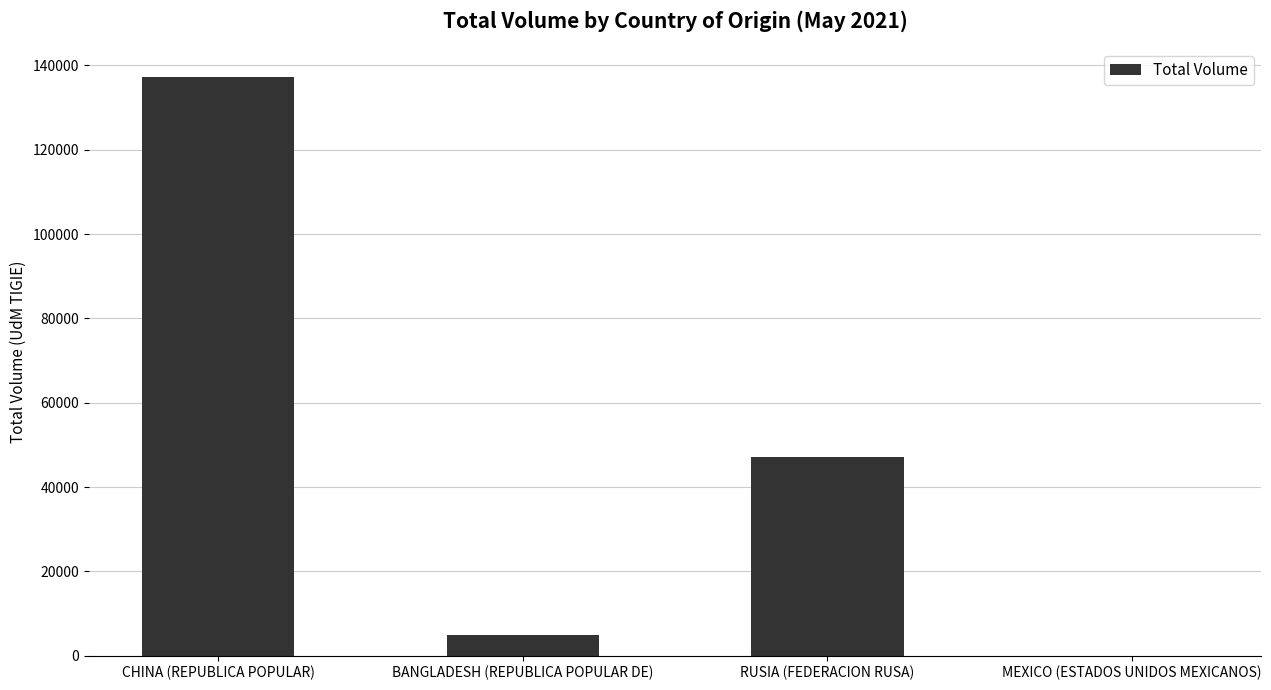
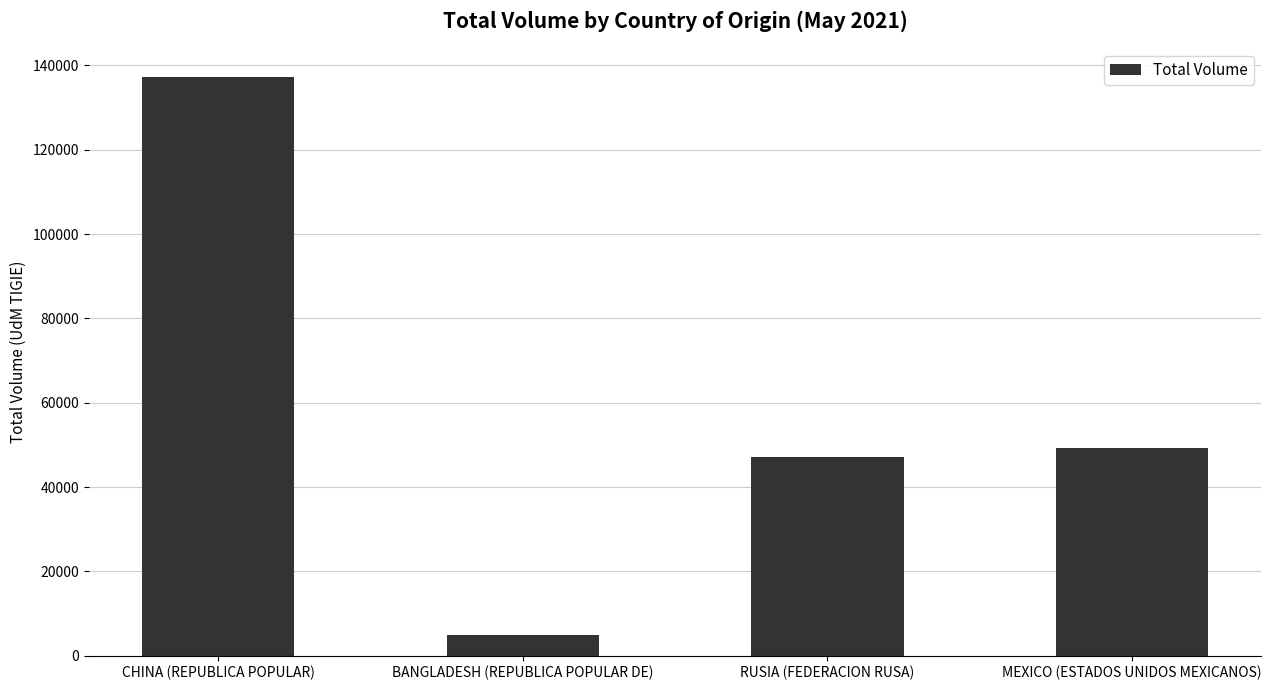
MEXICO (ESTADOS UNIDOS MEXICANOS): 0 -> 49000
